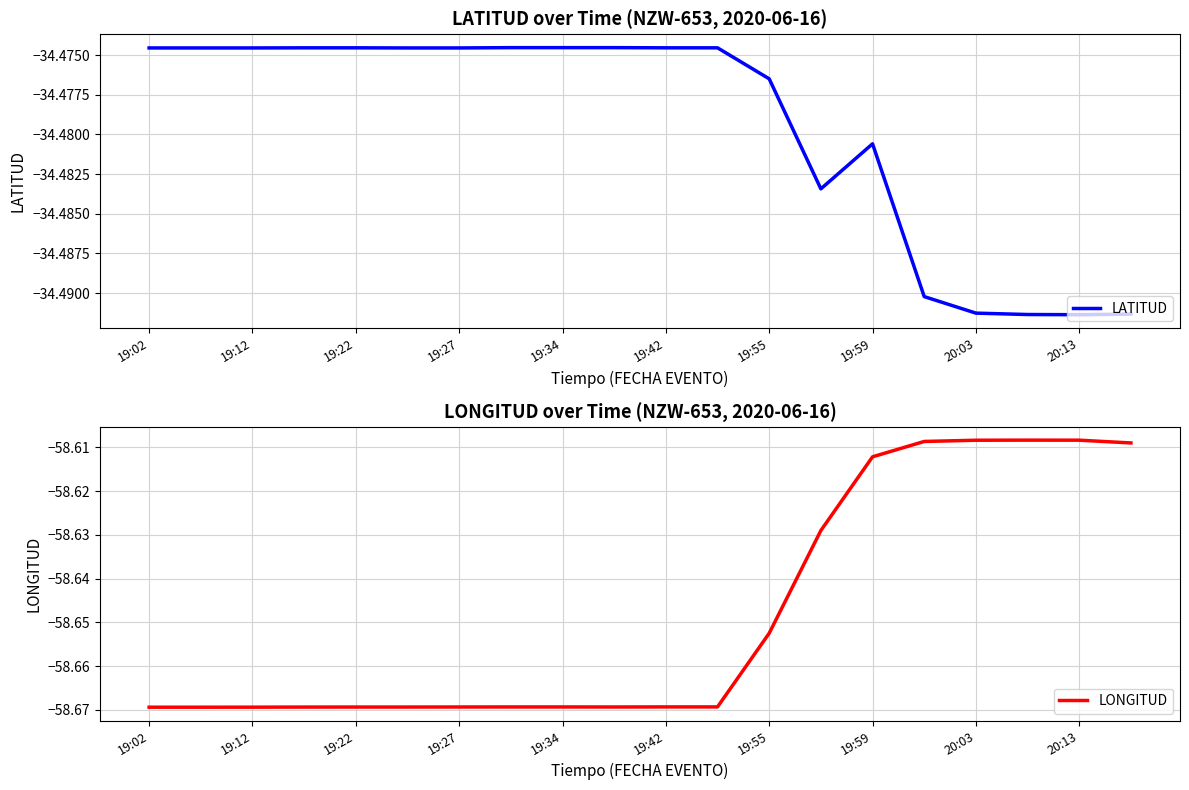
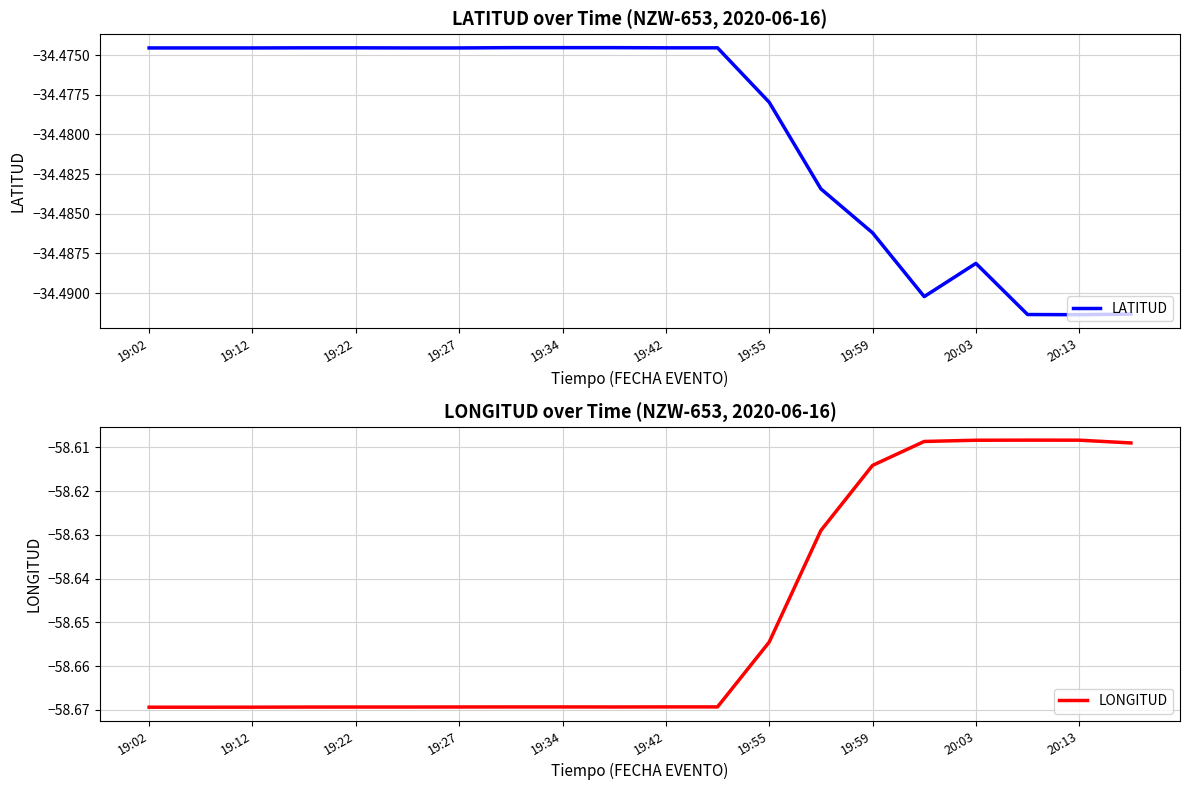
LATITUD over Time (NZW-653, 2020-06-16), 19:55: -34.4765 -> -34.4780
LATITUD over Time (NZW-653, 2020-06-16), 19:59: -34.4806 -> -34.4862
LATITUD over Time (NZW-653, 2020-06-16), 20:03: -34.4913 -> -34.4881
LONGITUD over Time (NZW-653, 2020-06-16), 19:55: -58.652 -> -58.655
LONGITUD over Time (NZW-653, 2020-06-16), 19:59: -58.612 -> -58.614
